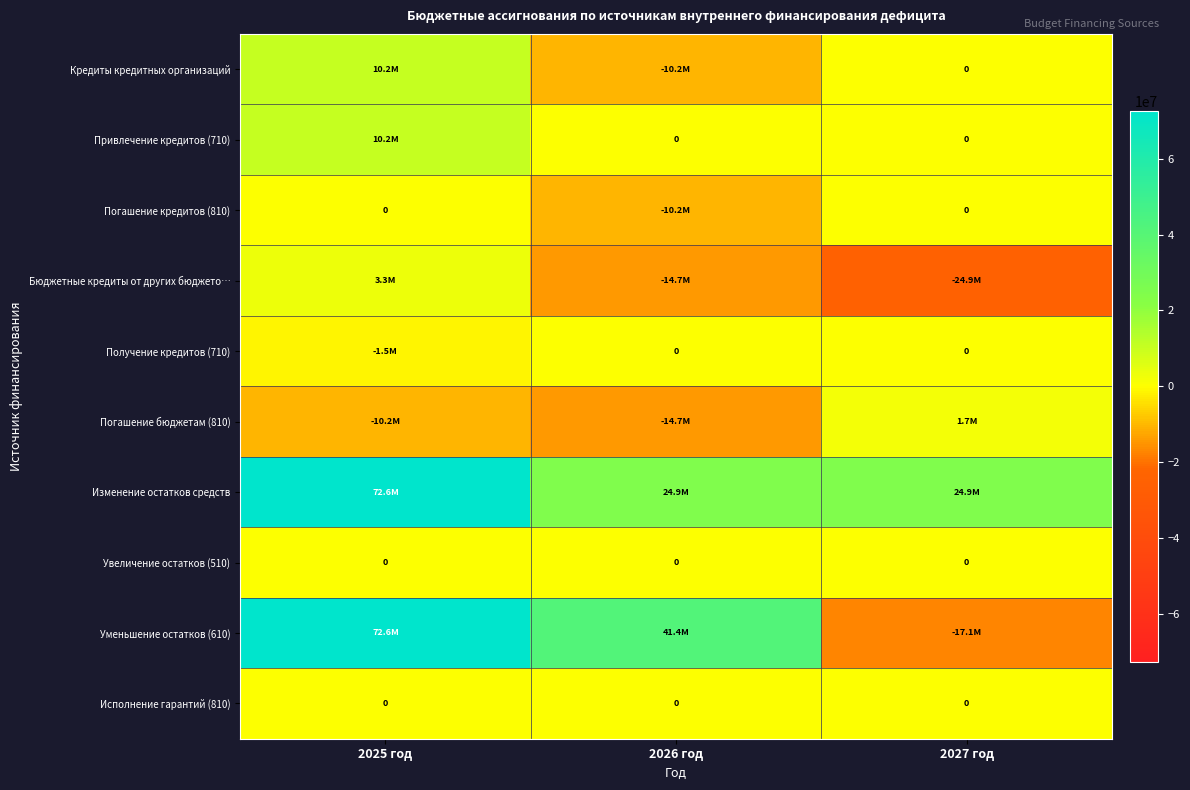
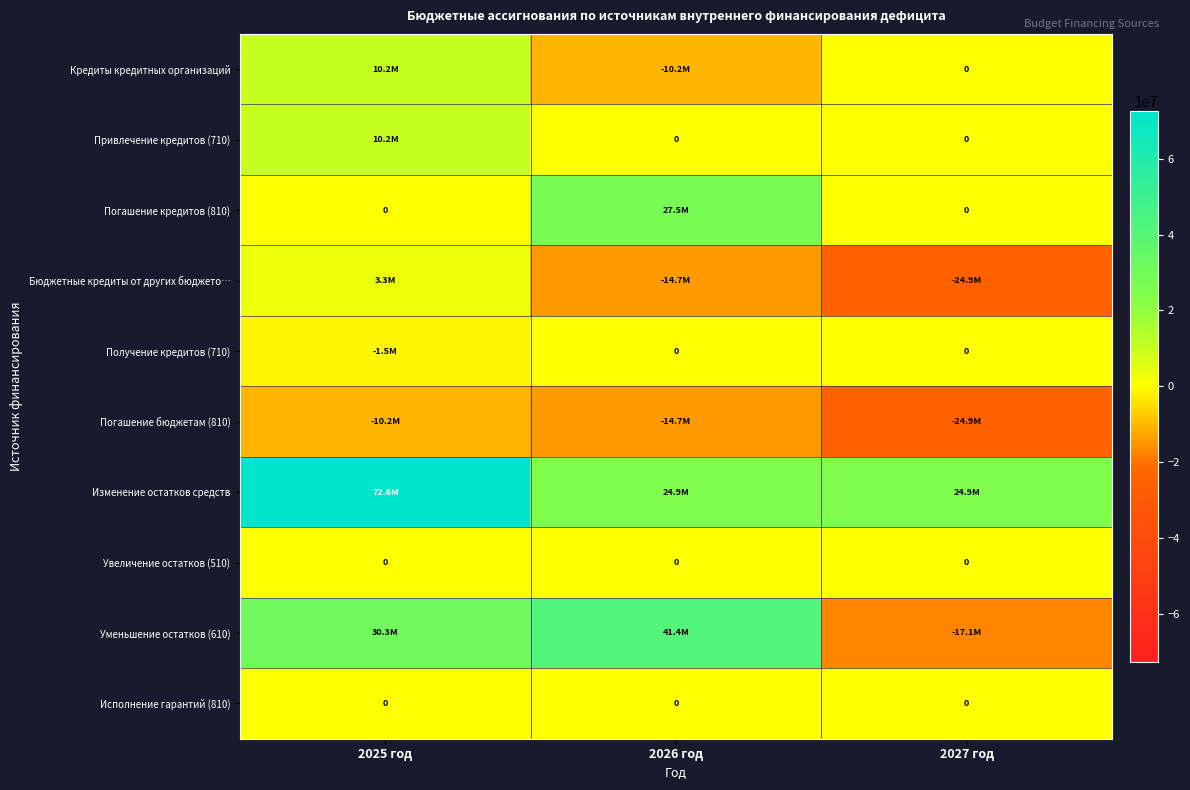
Погашение кредитов (810), 2026 год: -10.2M -> 27.5M
Погашение бюджетам (810), 2027 год: 1.7M -> -24.9M
Уменьшение остатков (610), 2025 год: 72.6M -> 30.3M
